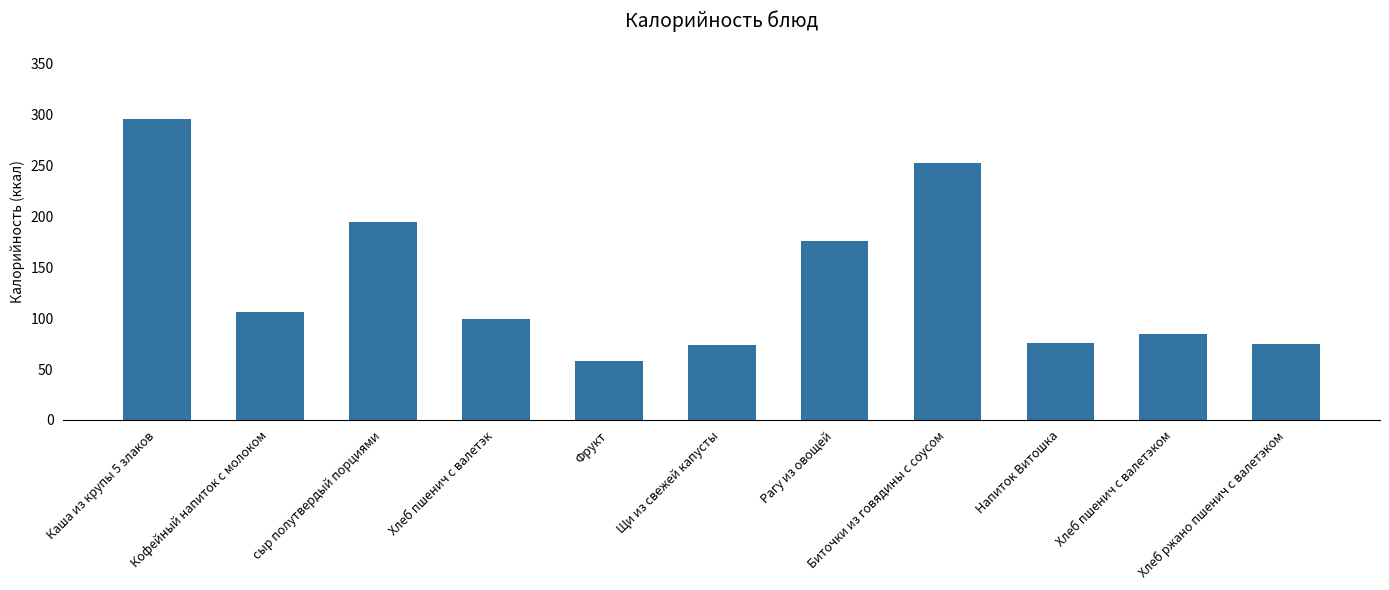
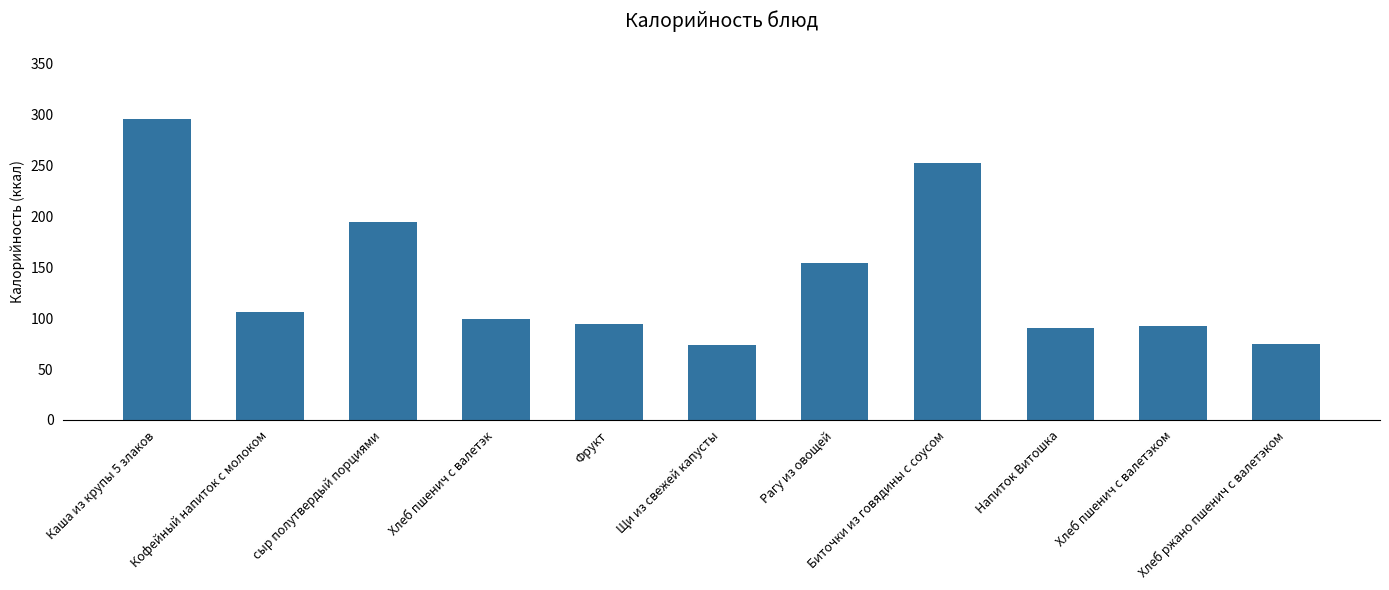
Фрукт: 58 -> 94
Рагу из овощей: 176 -> 154
Напиток Витошка: 76 -> 90
Хлеб пшенич с валетэком: 84 -> 92
